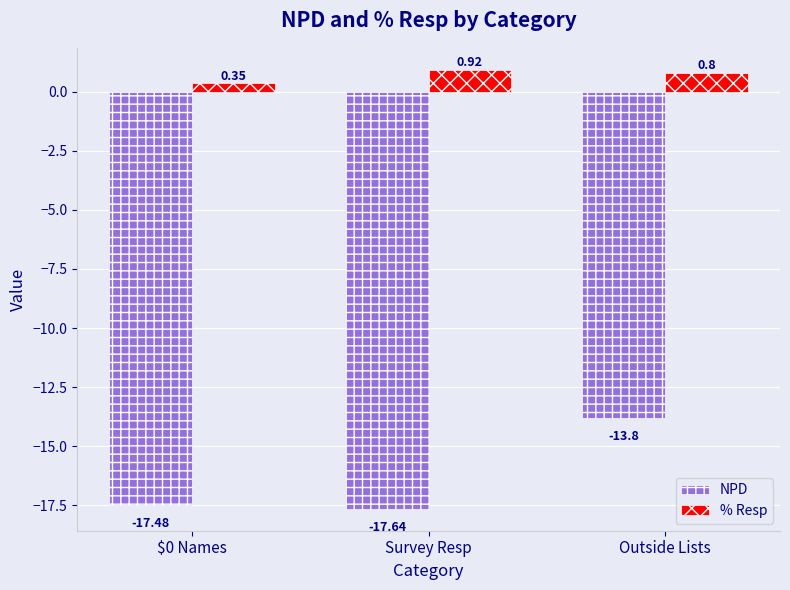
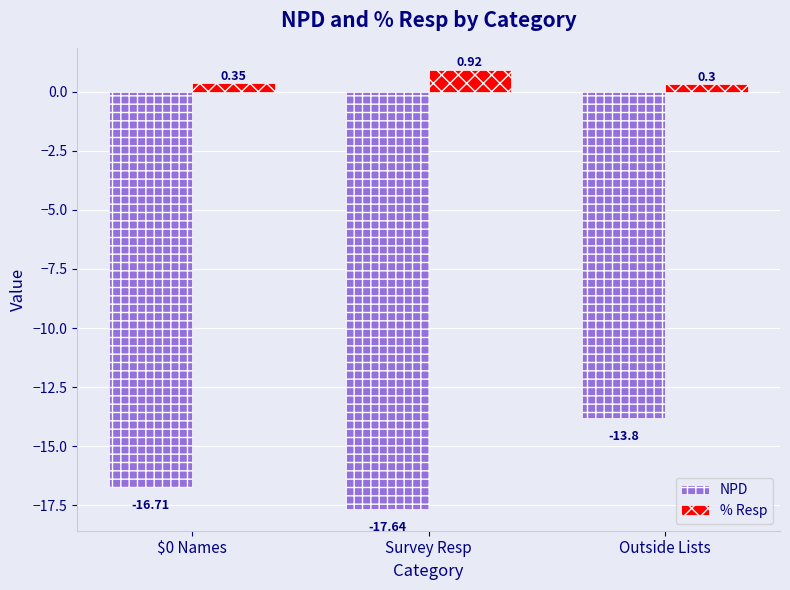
NPD, $0 Names: -17.48 -> -16.71
% Resp, Outside Lists: 0.8 -> 0.3
